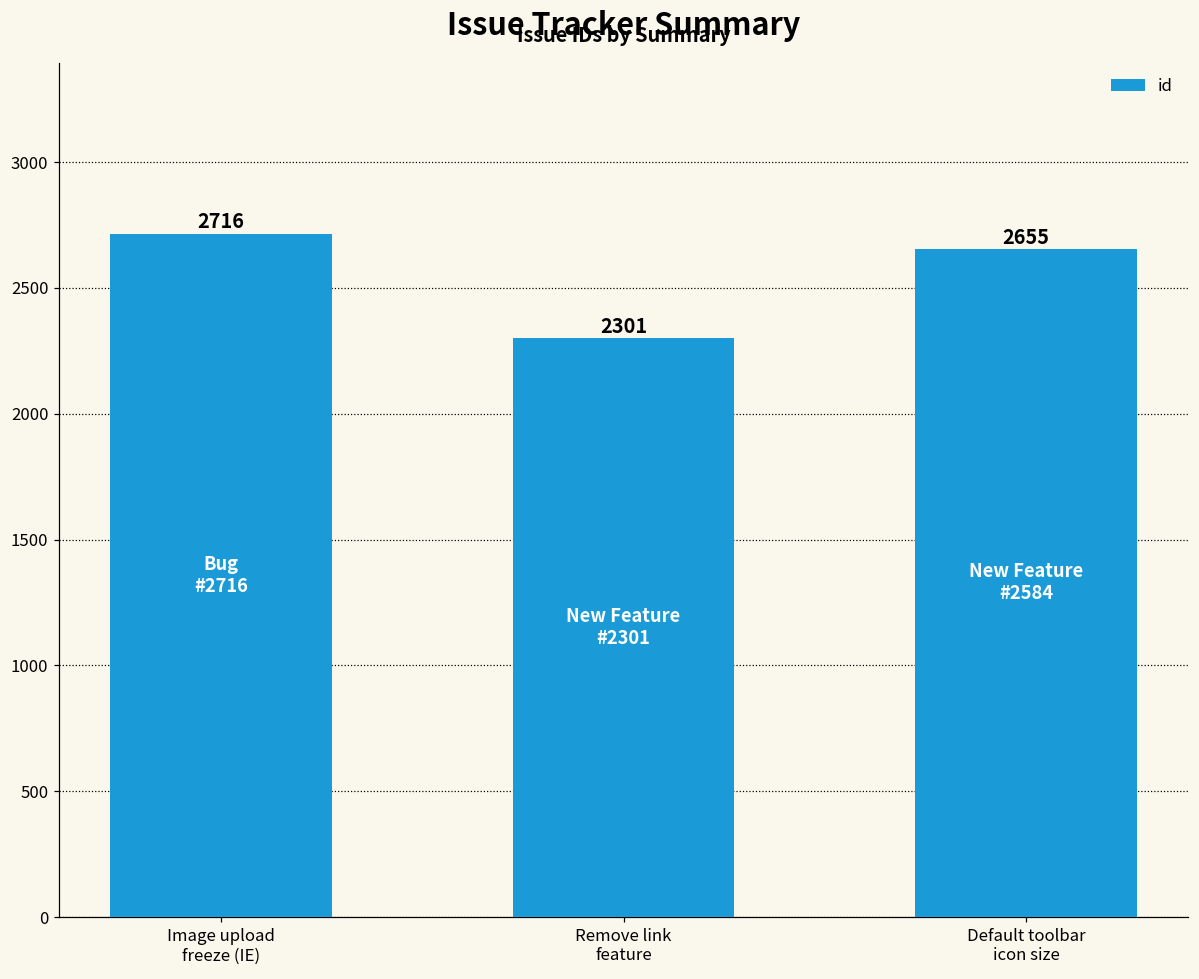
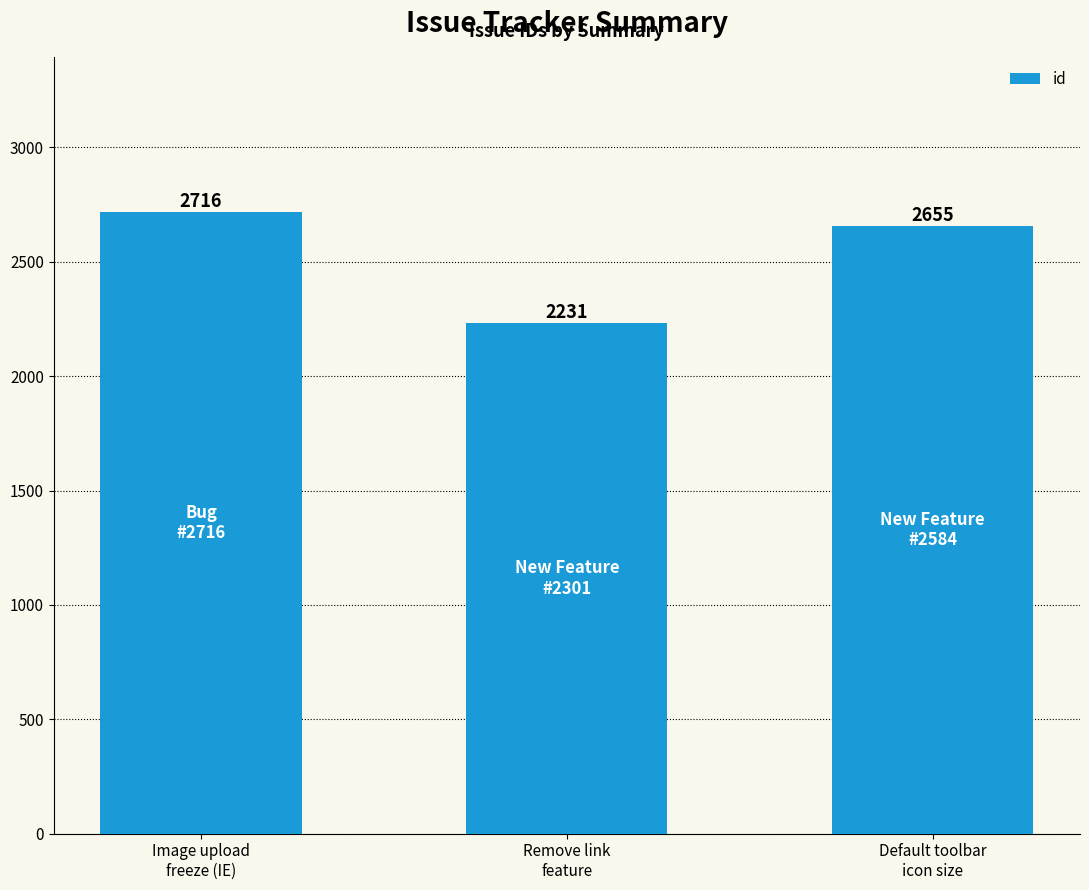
Remove link feature: 2301 -> 2231
